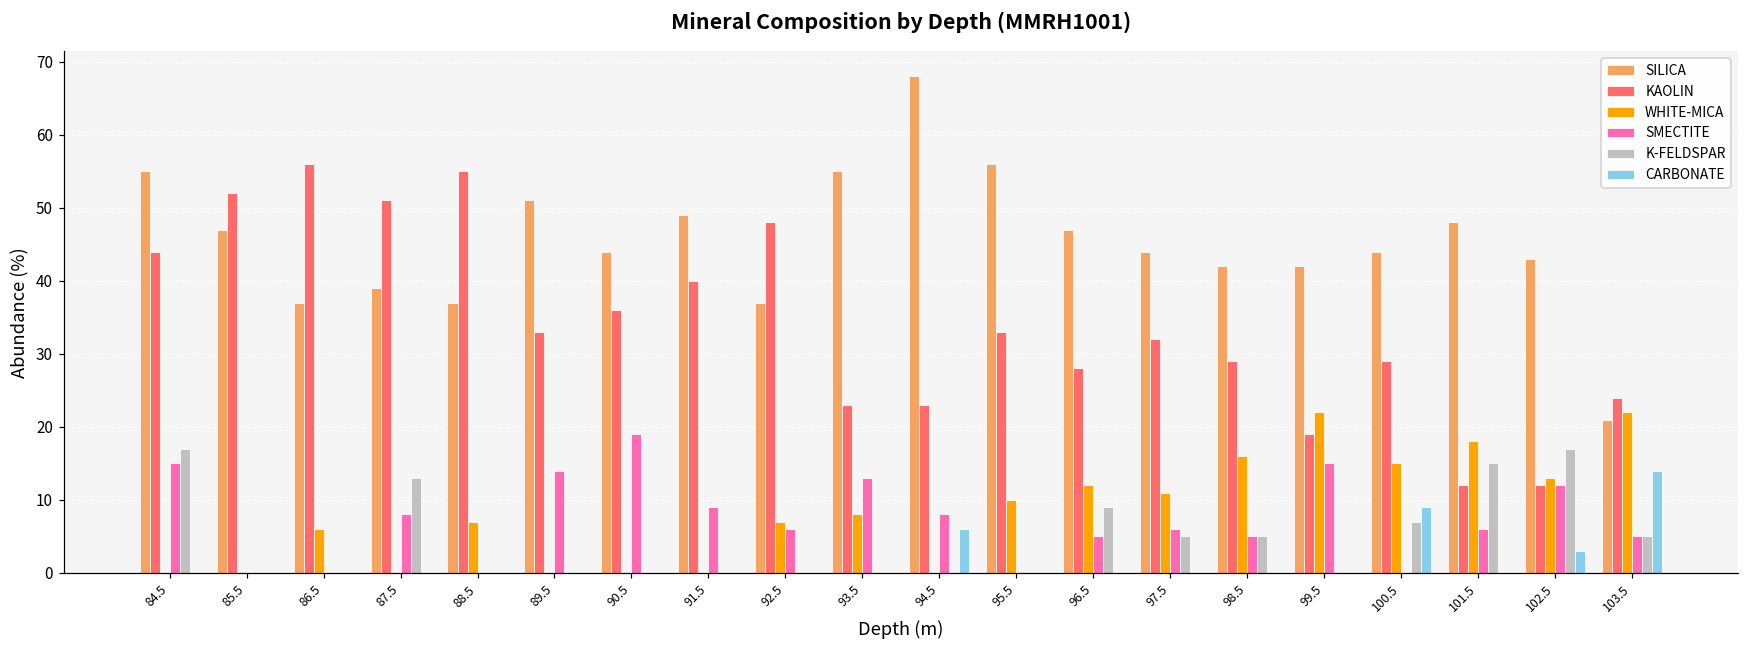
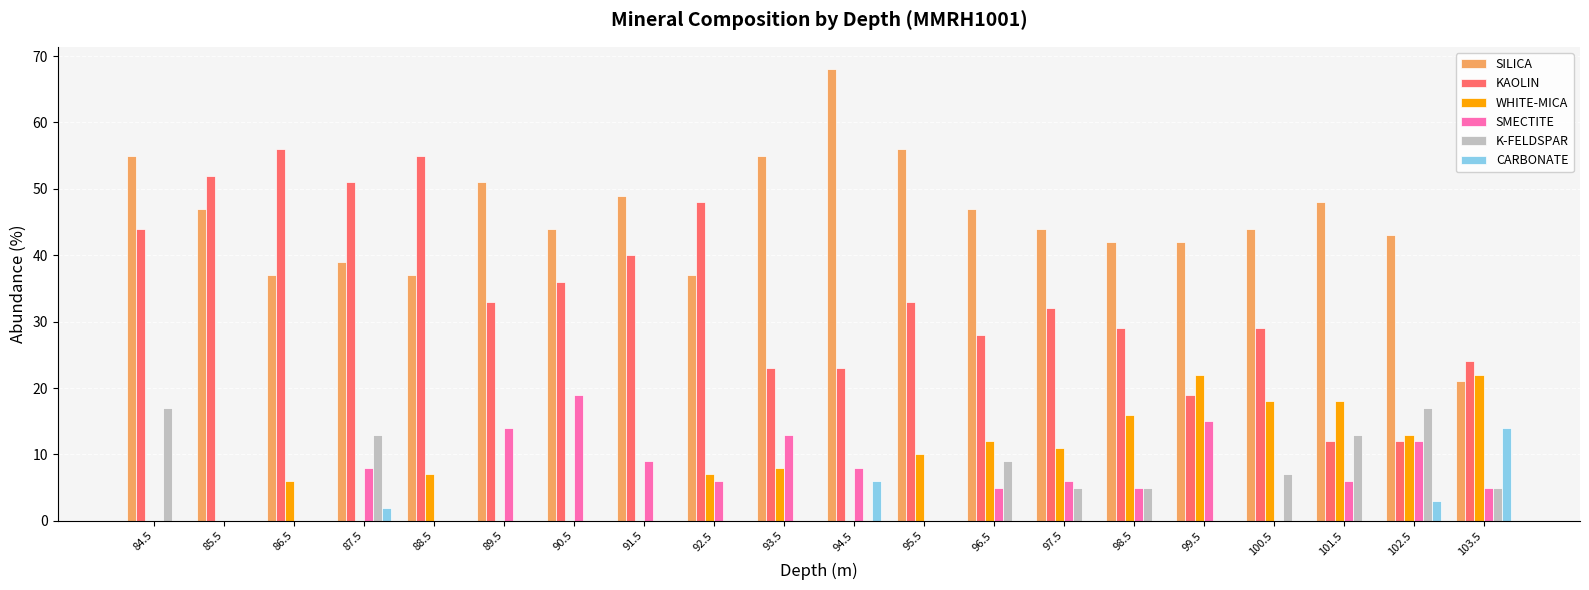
SMECTITE, 84.5: 15 -> 0
CARBONATE, 87.5: 0 -> 2
WHITE-MICA, 100.5: 15 -> 18
CARBONATE, 100.5: 9 -> 0
K-FELDSPAR, 101.5: 15 -> 13
